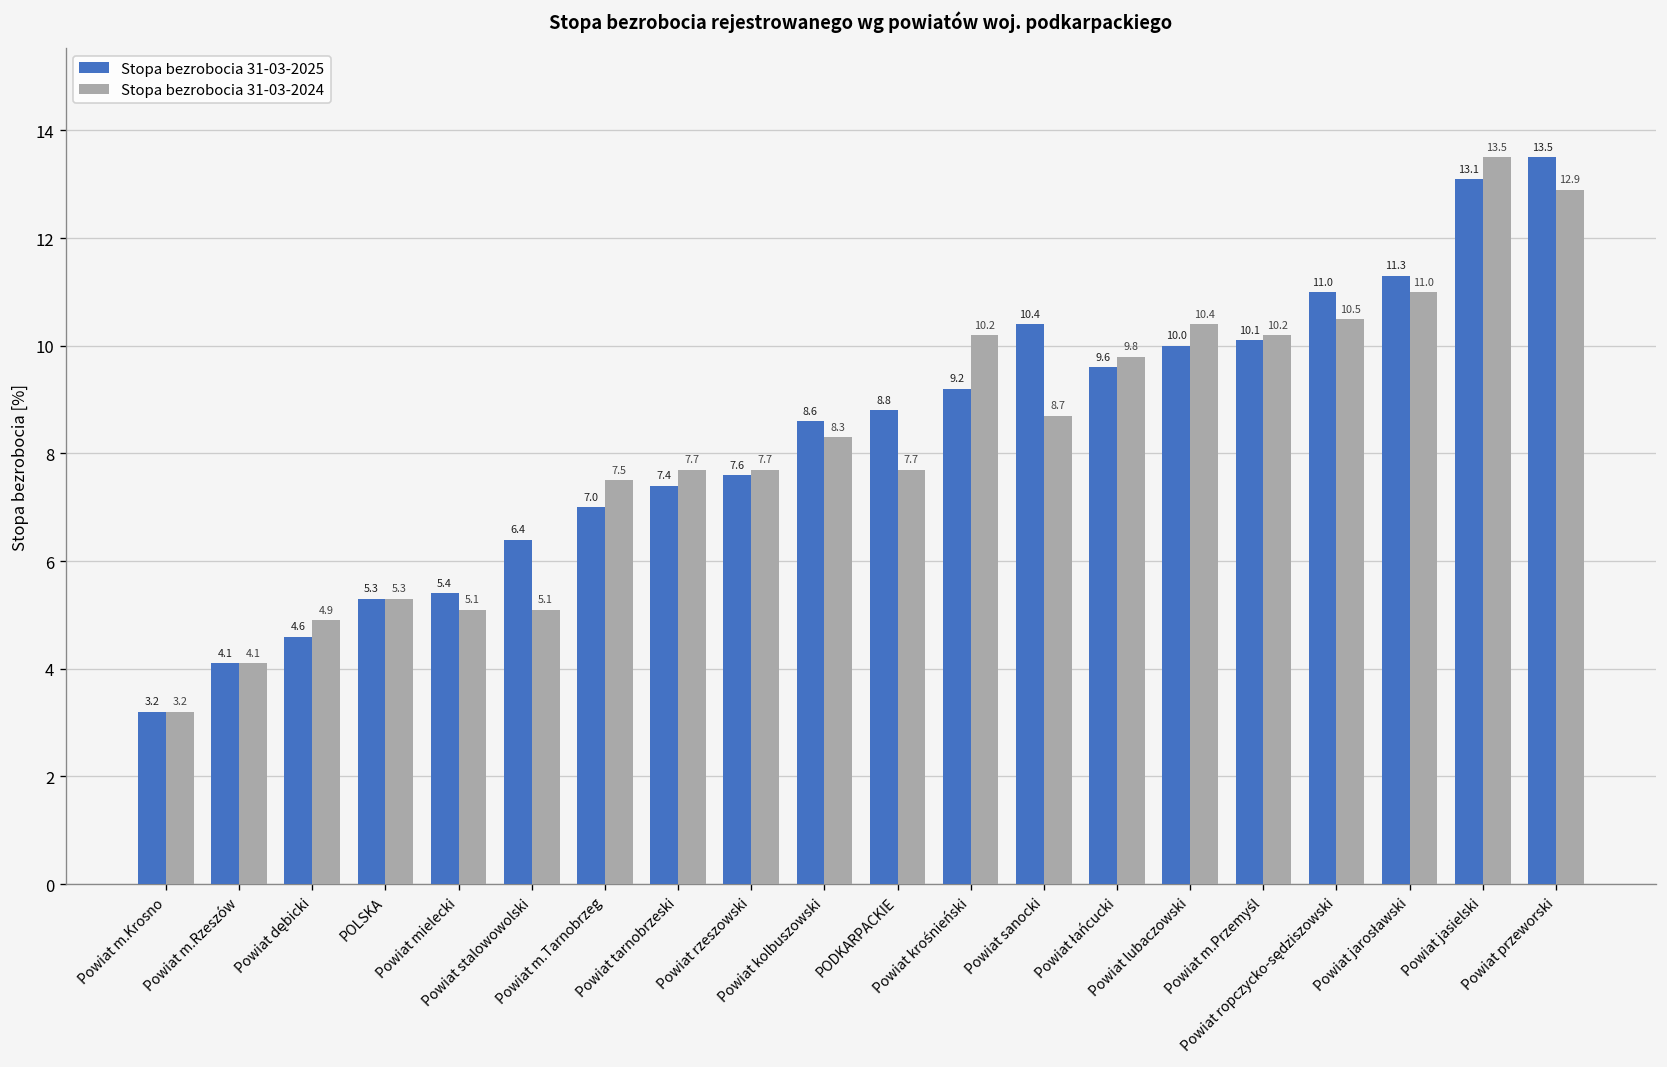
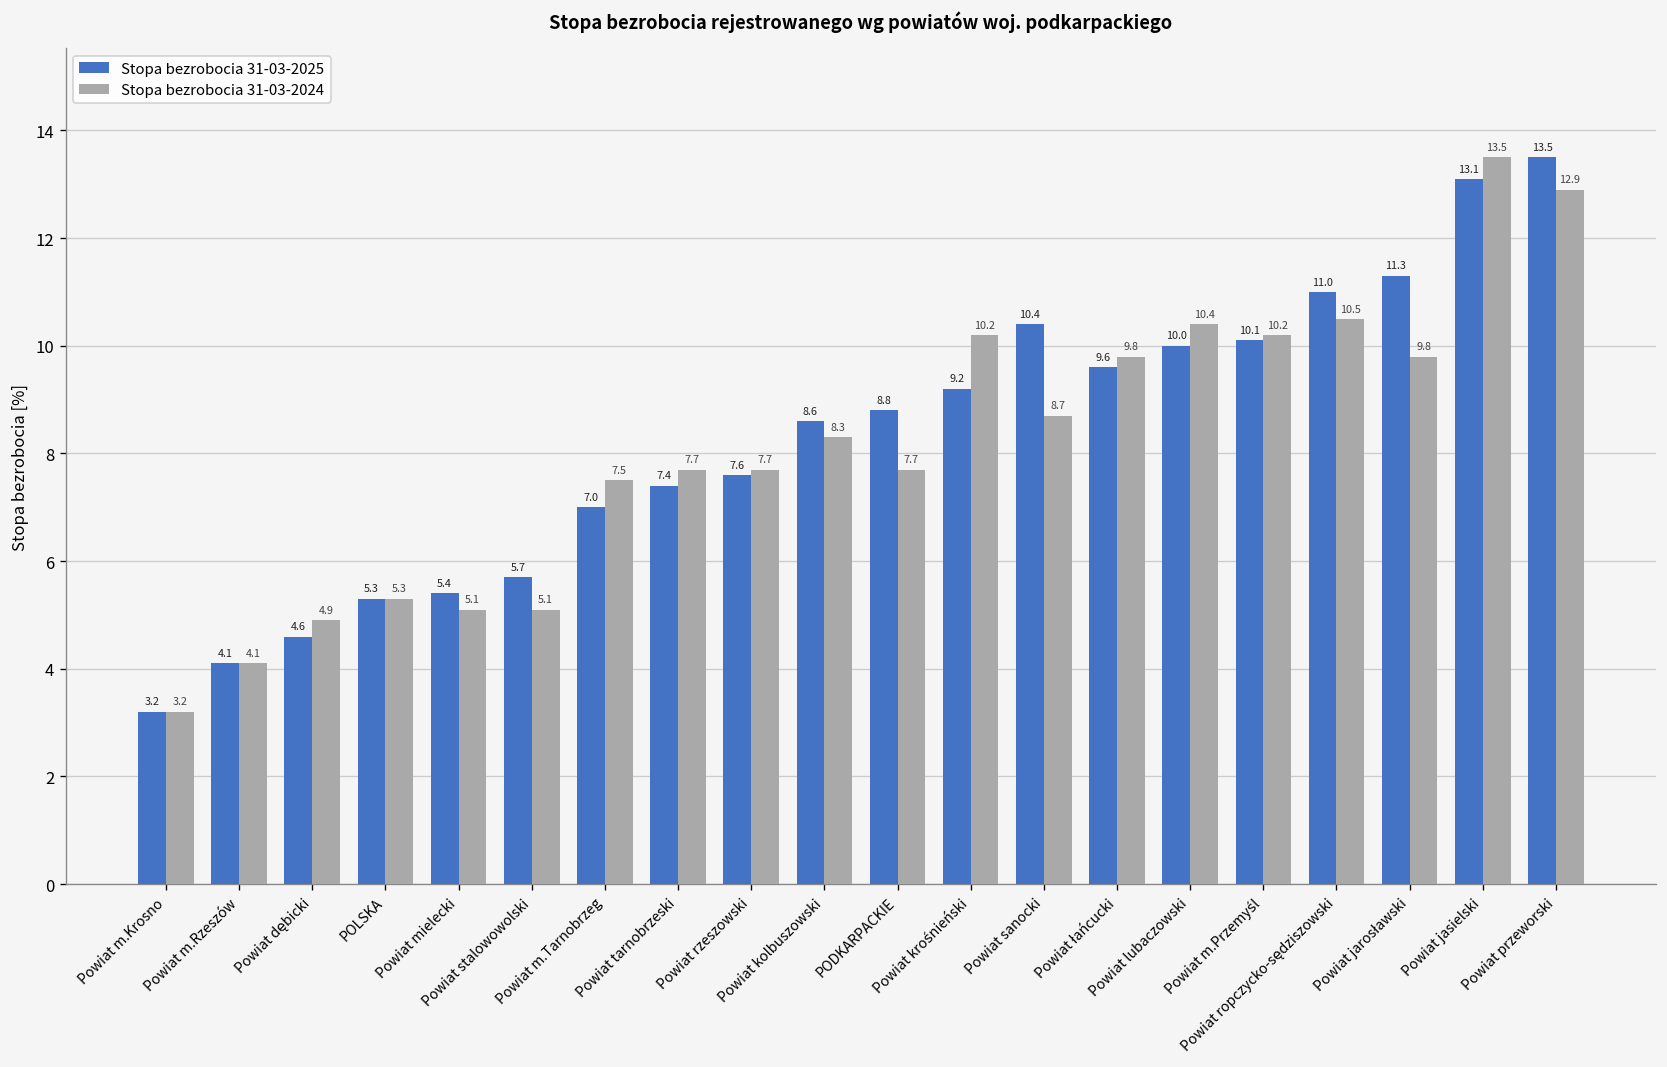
Stopa bezrobocia 31-03-2025, Powiat stalowowolski: 6.4 -> 5.7
Stopa bezrobocia 31-03-2024, Powiat jarosławski: 11.0 -> 9.8
